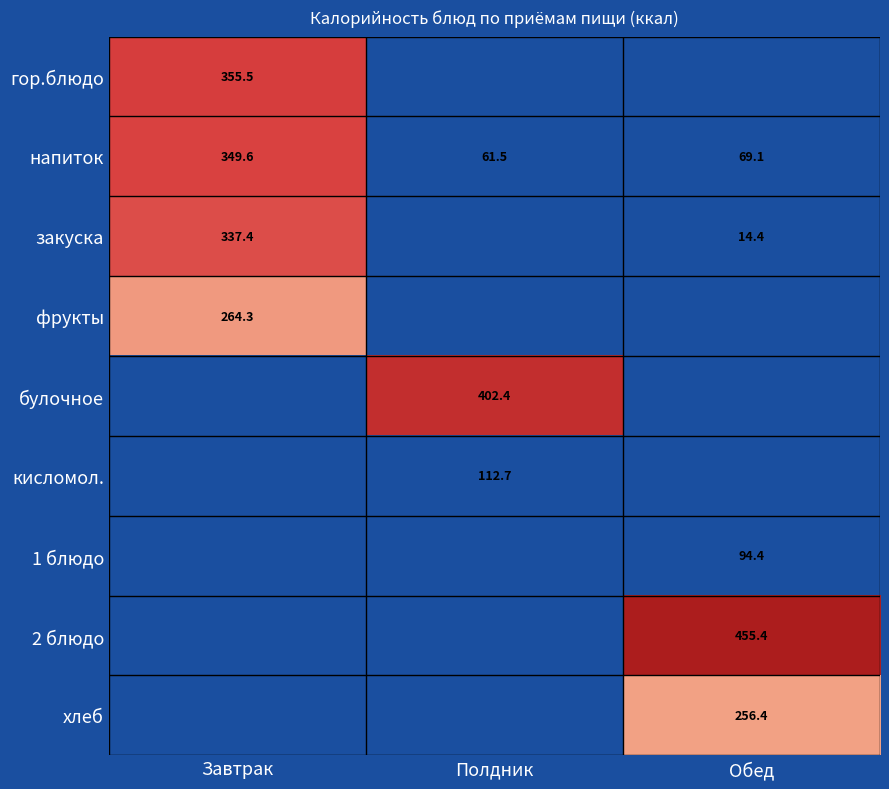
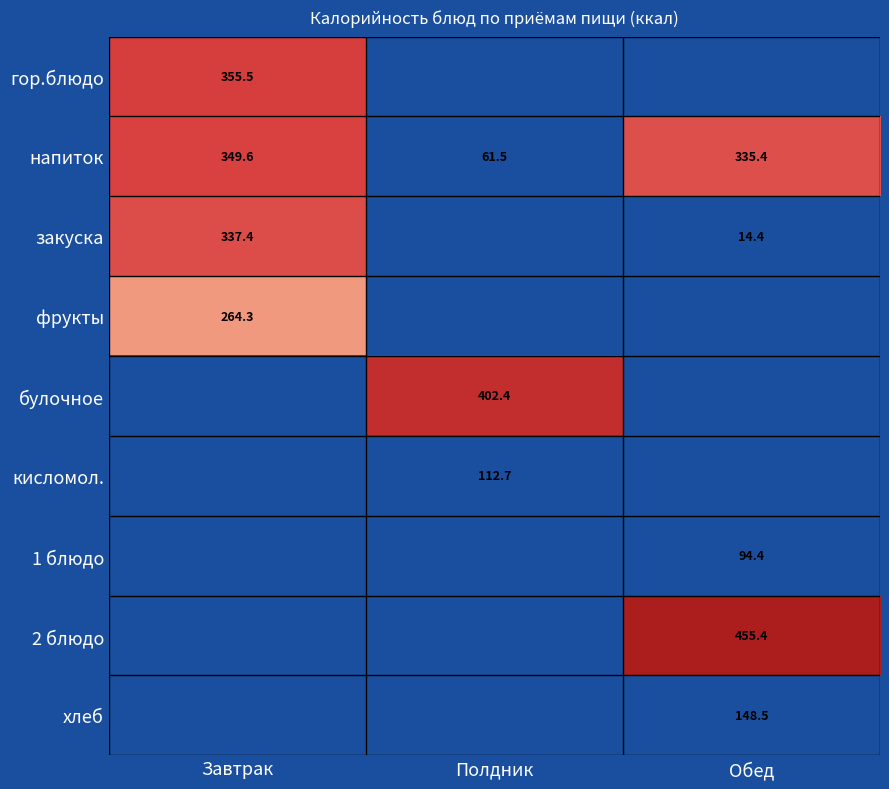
напиток, Обед: 69.1 -> 335.4
хлеб, Обед: 256.4 -> 148.5
